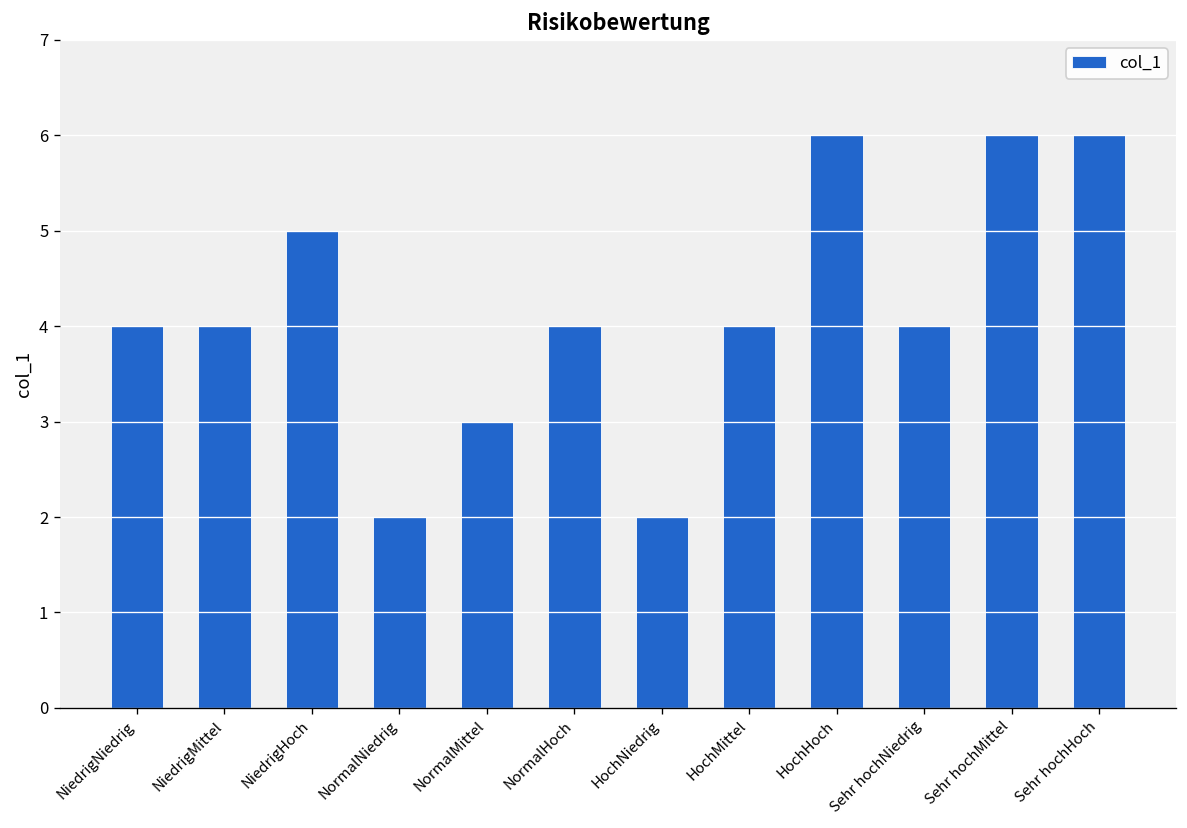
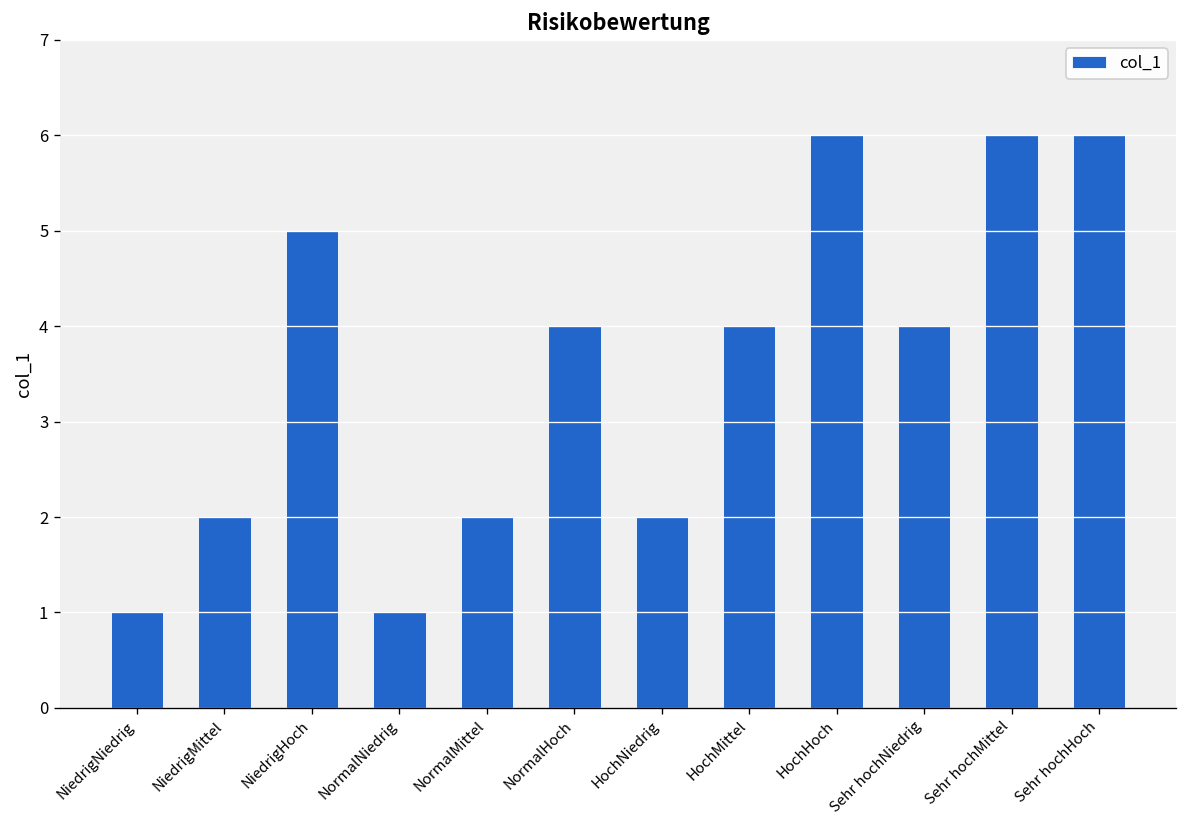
NiedrigNiedrig: 4 -> 1
NiedrigMittel: 4 -> 2
NormalNiedrig: 2 -> 1
NormalMittel: 3 -> 2
